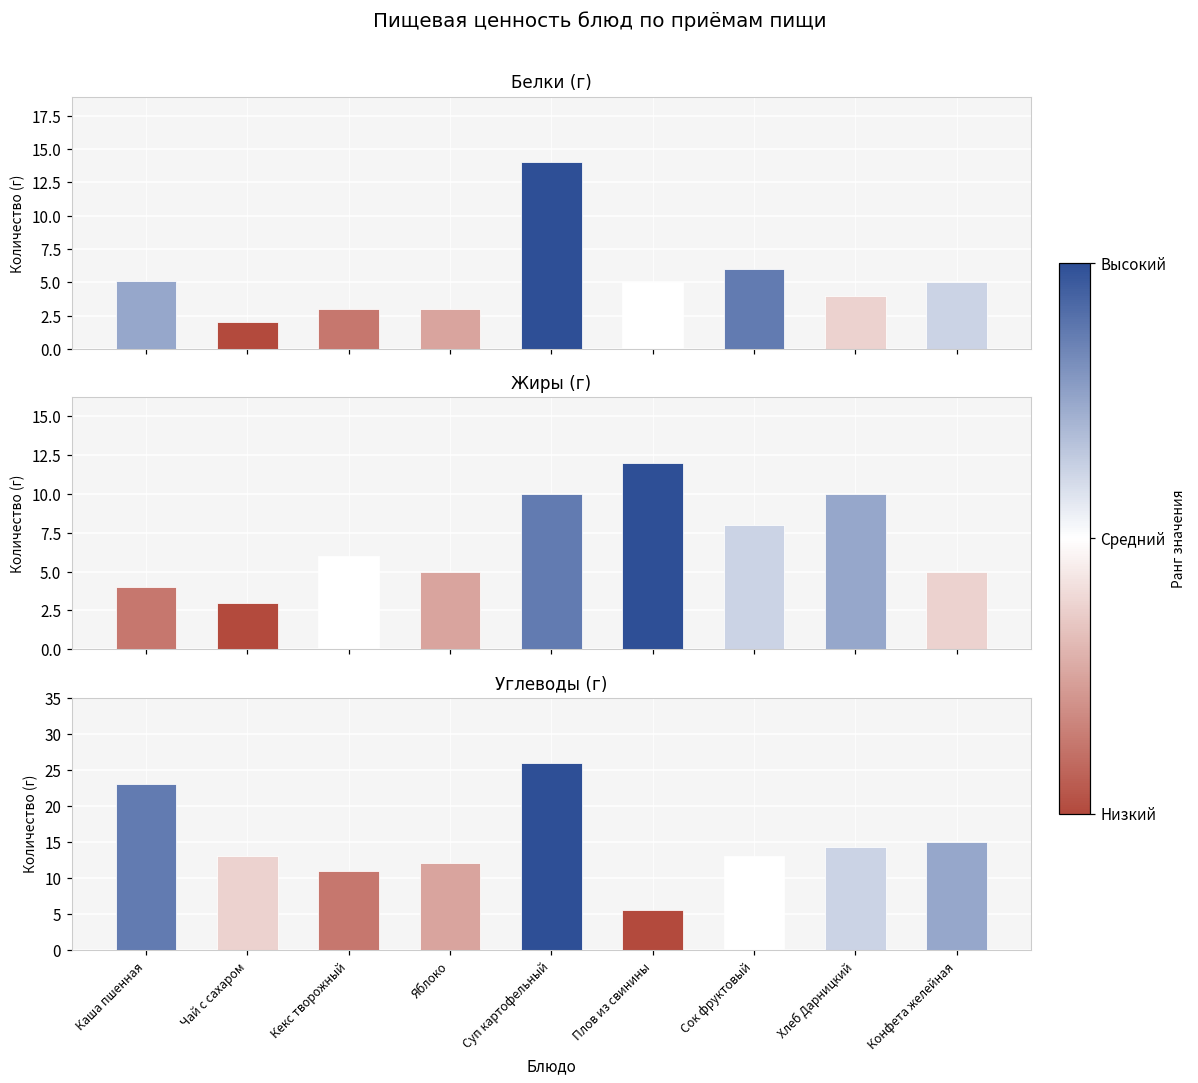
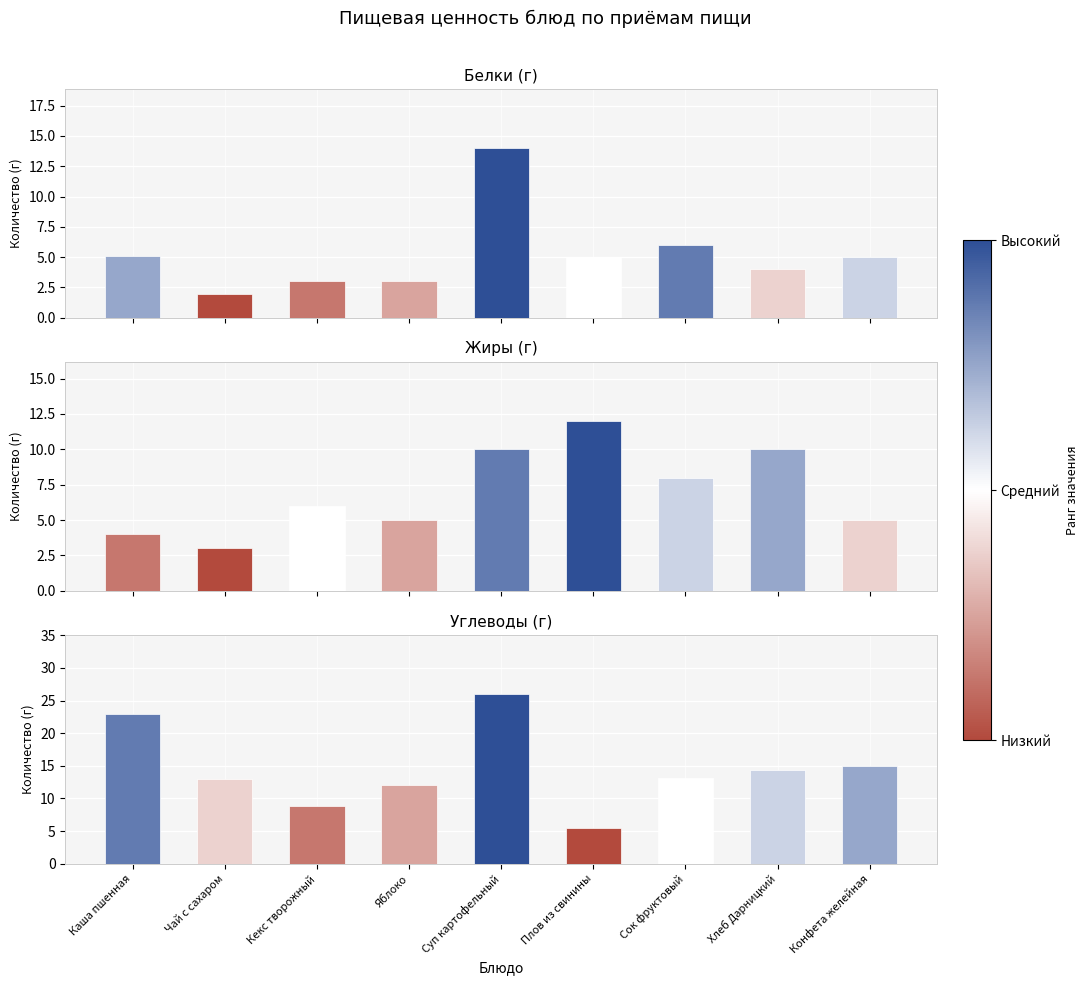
Углеводы (г), Кекс творожный: 11 -> 9
